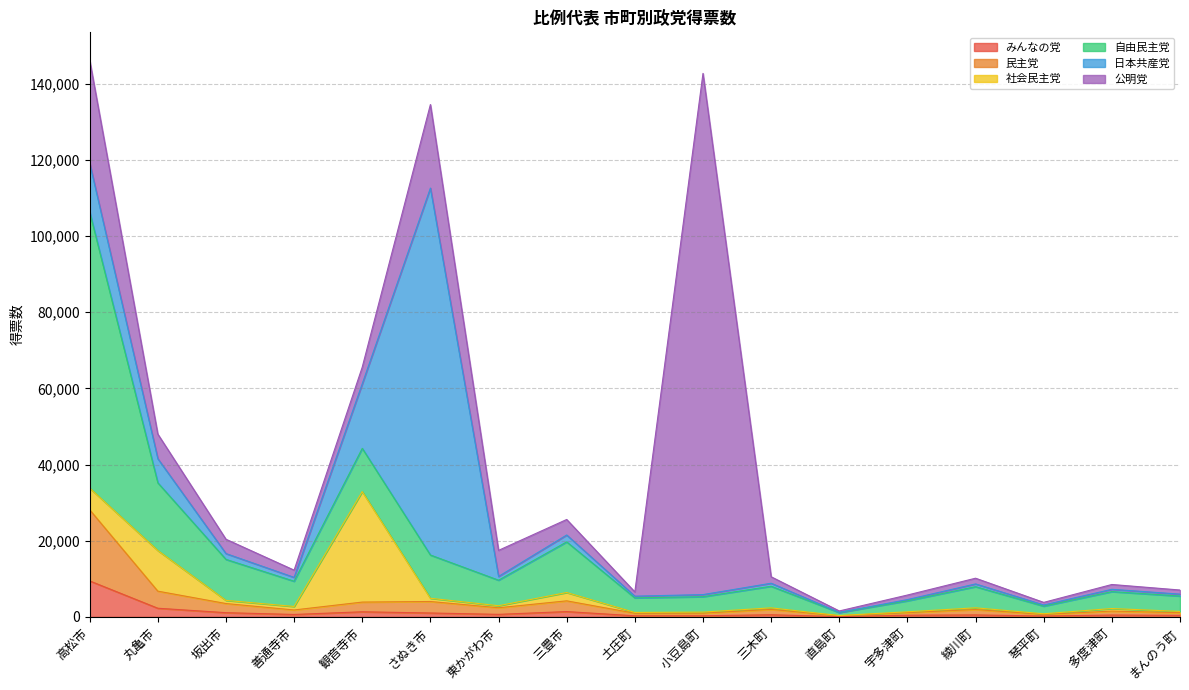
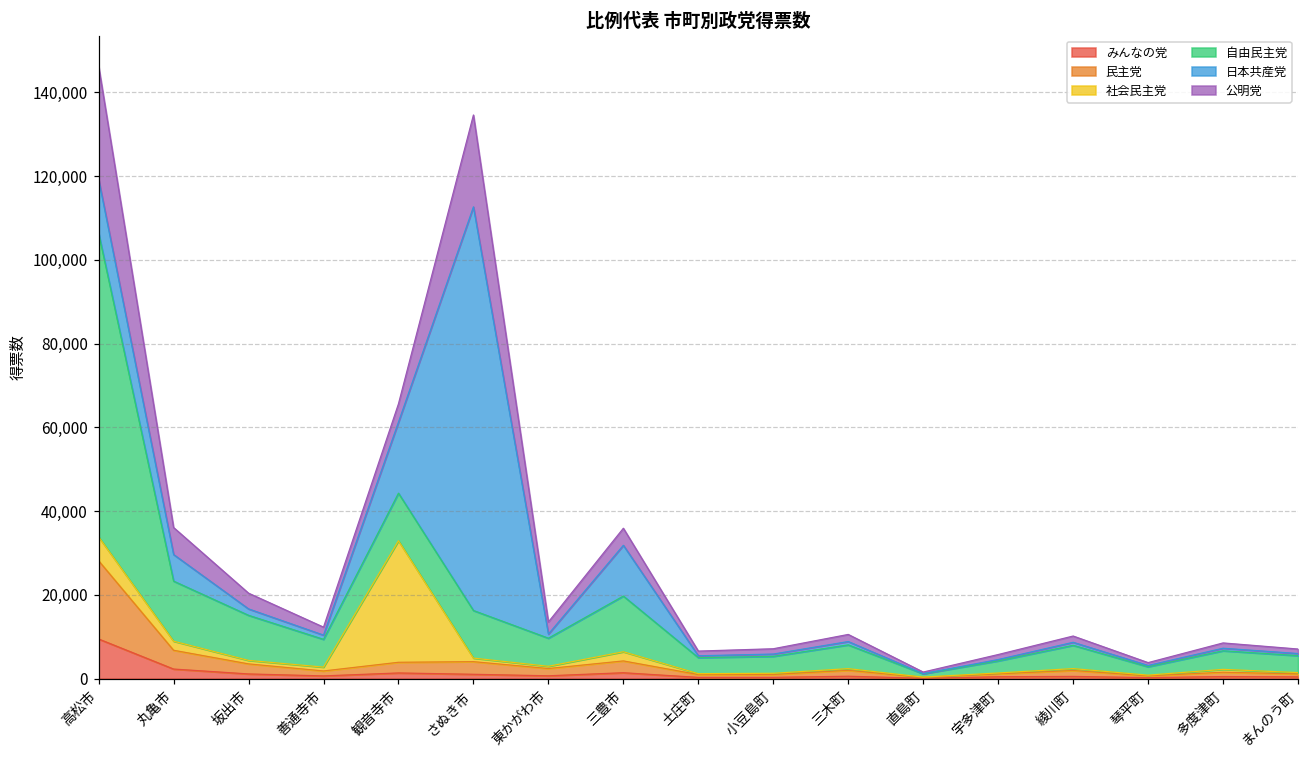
社会民主党, 丸亀市: 11,000 -> 2,000
自由民主党, 丸亀市: 18,000 -> 14,000
公明党, 東かがわ市: 7,000 -> 3,000
日本共産党, 三豊市: 2,000 -> 12,000
公明党, 小豆島町: 137,000 -> 1,000
